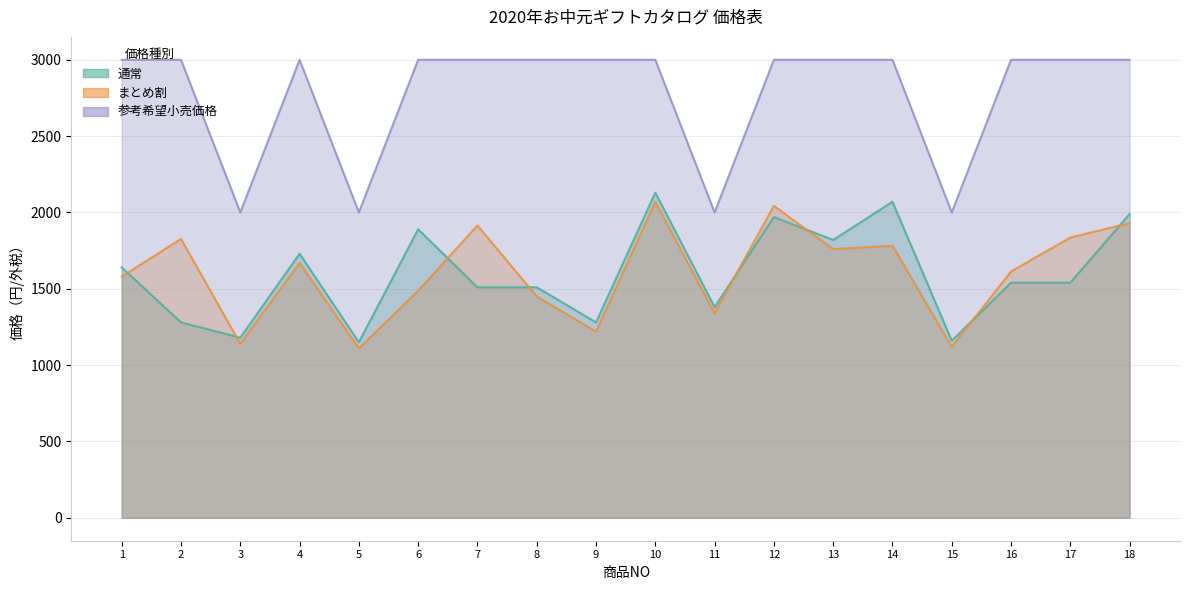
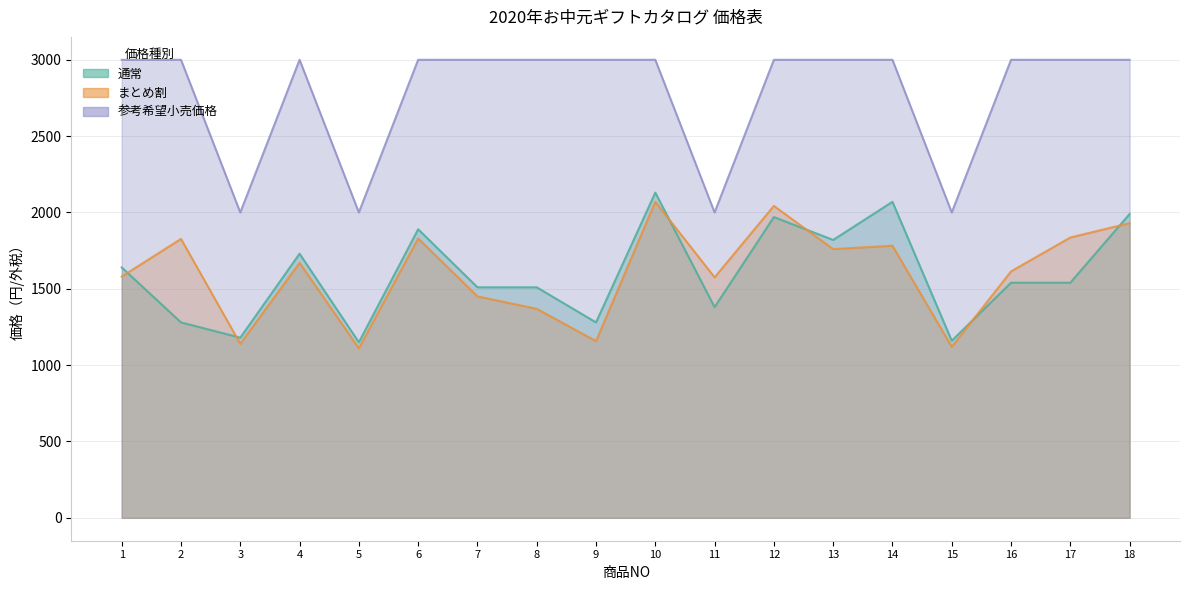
まとめ割, 6: 1490 -> 1830
まとめ割, 7: 1920 -> 1450
まとめ割, 8: 1450 -> 1370
まとめ割, 9: 1220 -> 1160
まとめ割, 11: 1340 -> 1580
